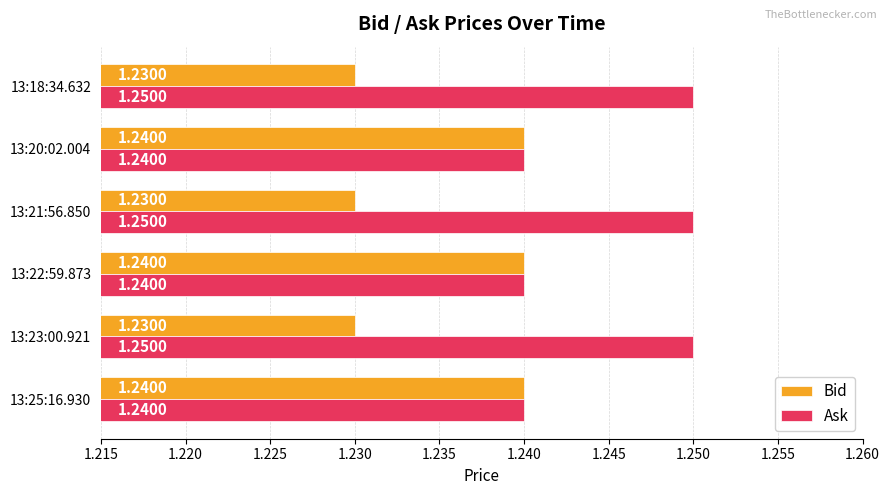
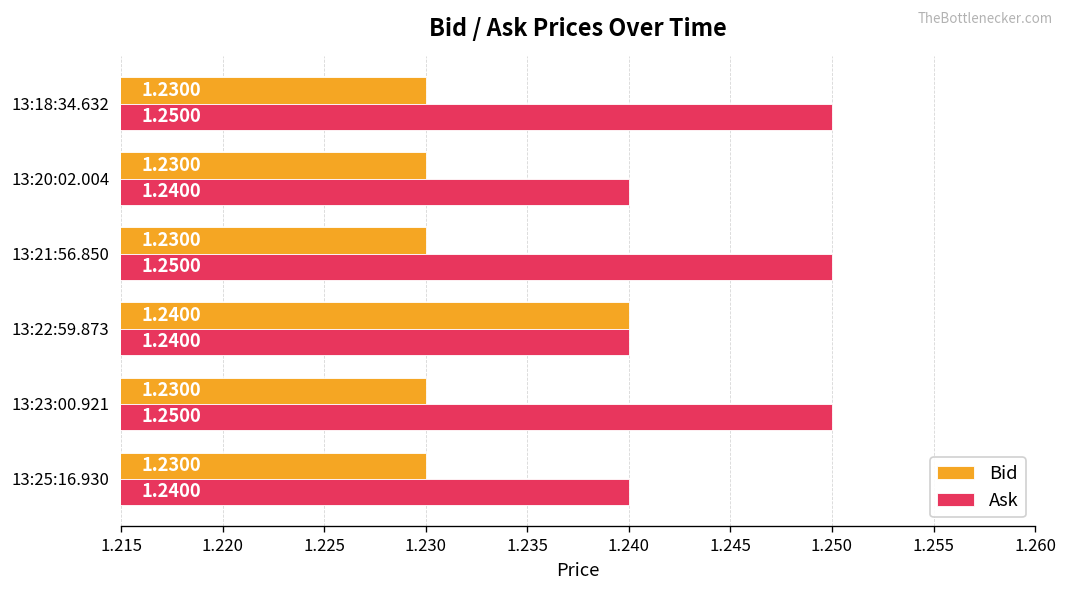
Bid, 13:20:02.004: 1.2400 -> 1.2300
Bid, 13:25:16.930: 1.2400 -> 1.2300
